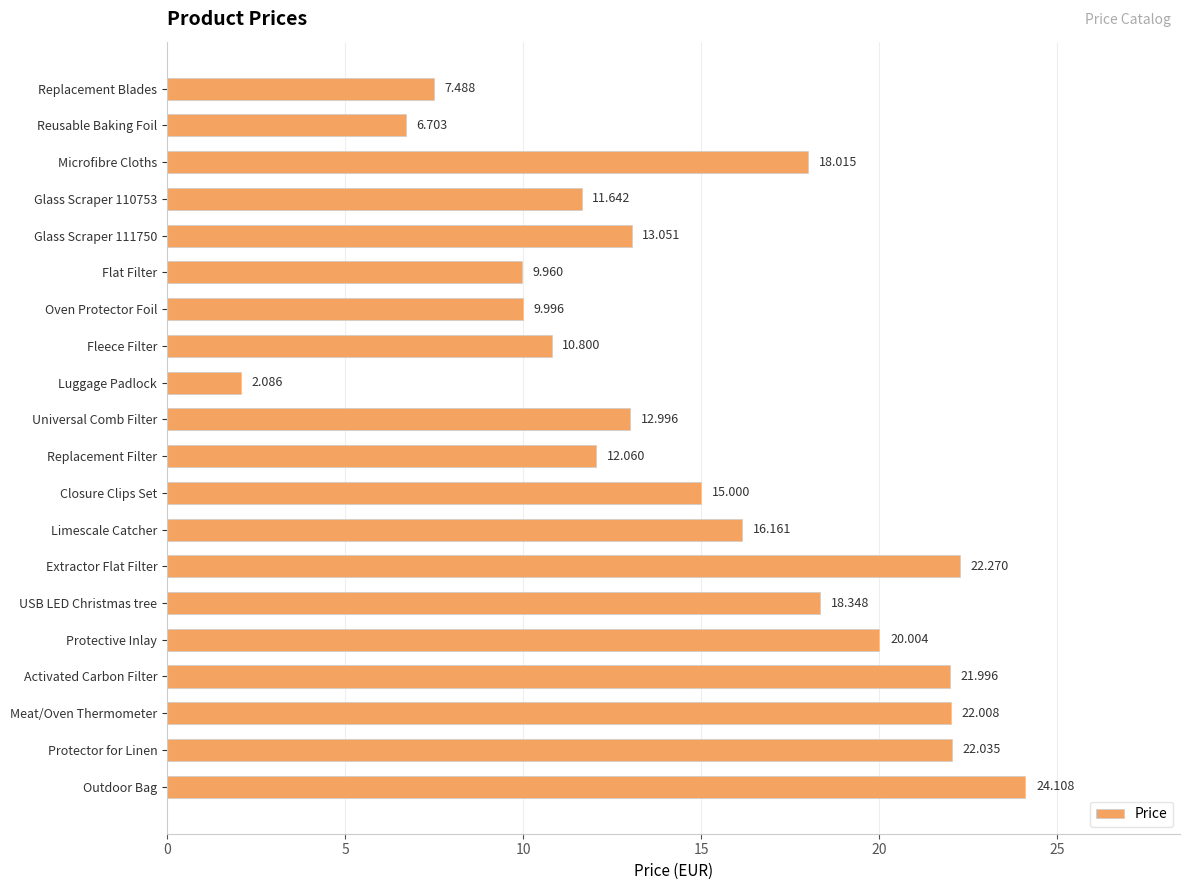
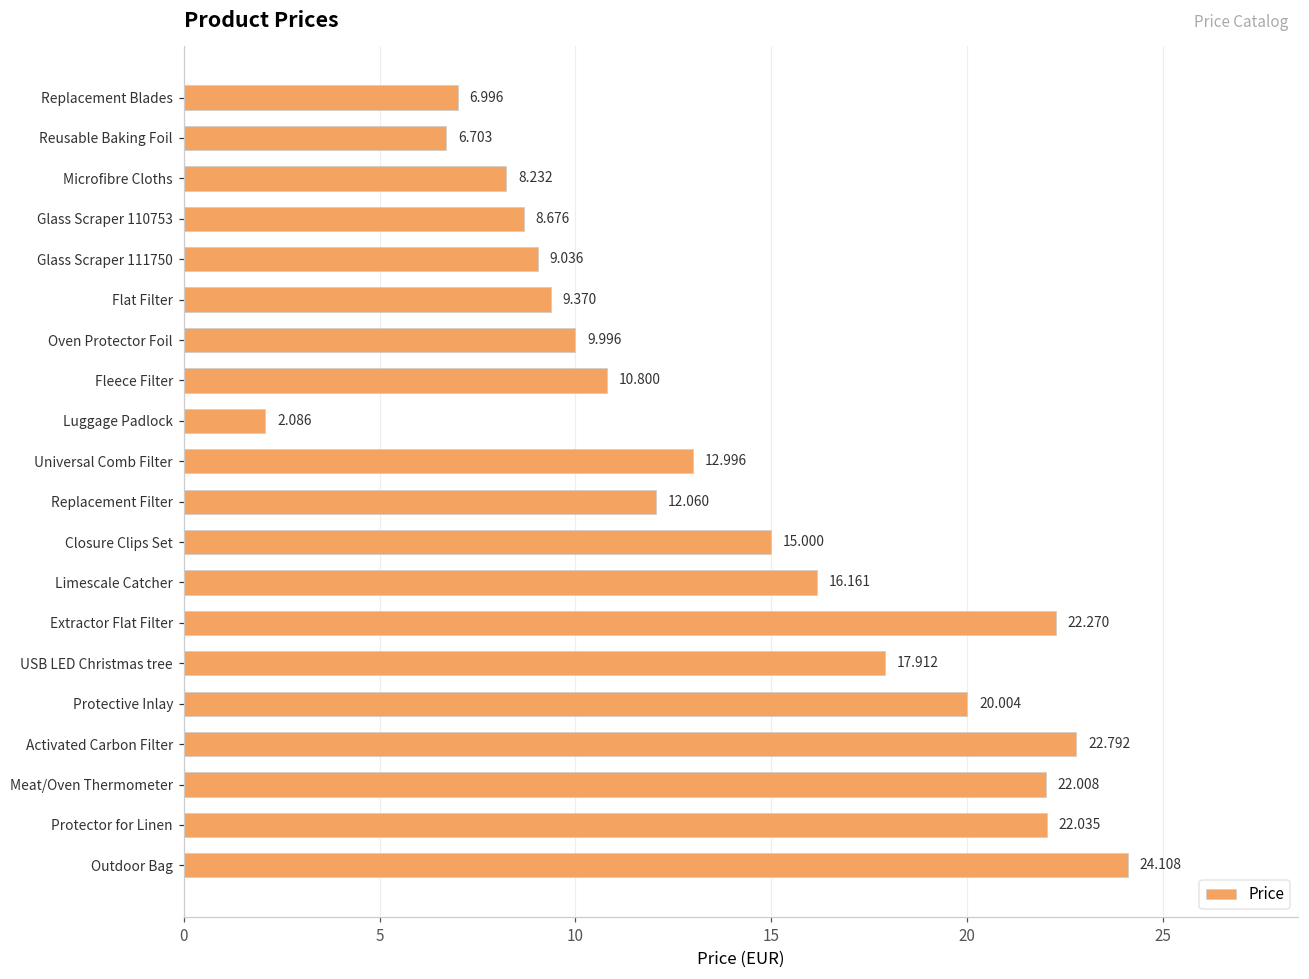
Replacement Blades: 7.488 -> 6.996
Microfibre Cloths: 18.015 -> 8.232
Glass Scraper 110753: 11.642 -> 8.676
Glass Scraper 111750: 13.051 -> 9.036
Flat Filter: 9.960 -> 9.370
USB LED Christmas tree: 18.348 -> 17.912
Activated Carbon Filter: 21.996 -> 22.792
